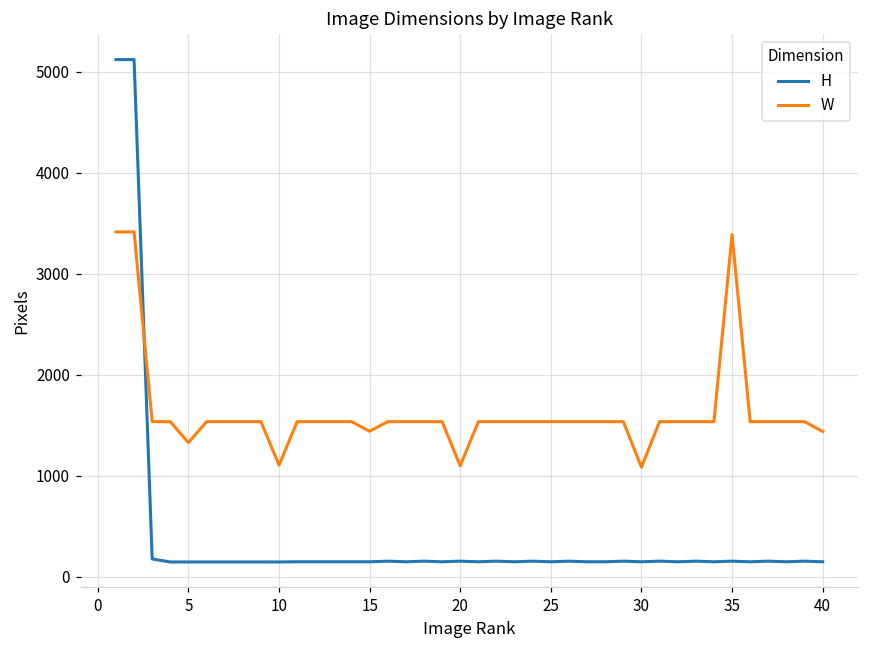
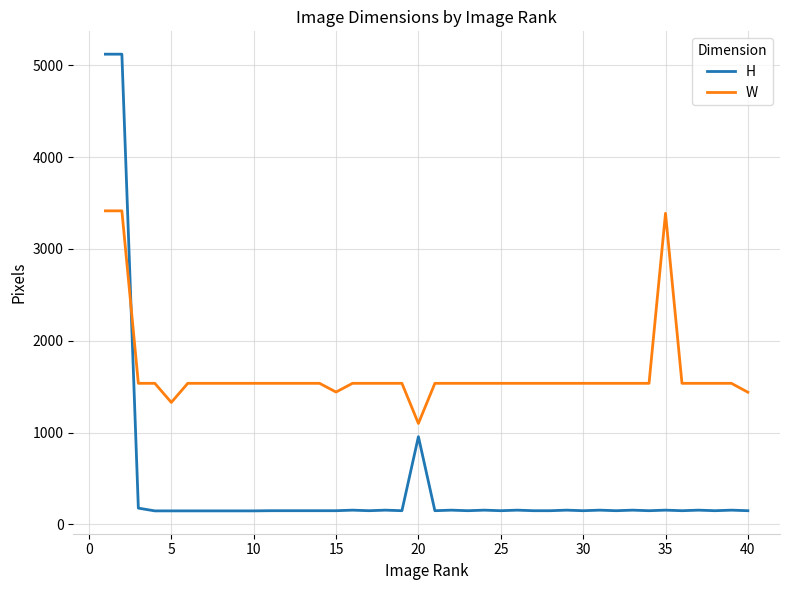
W, 10: 1100 -> 1500
H, 20: 200 -> 1000
W, 30: 1100 -> 1500
